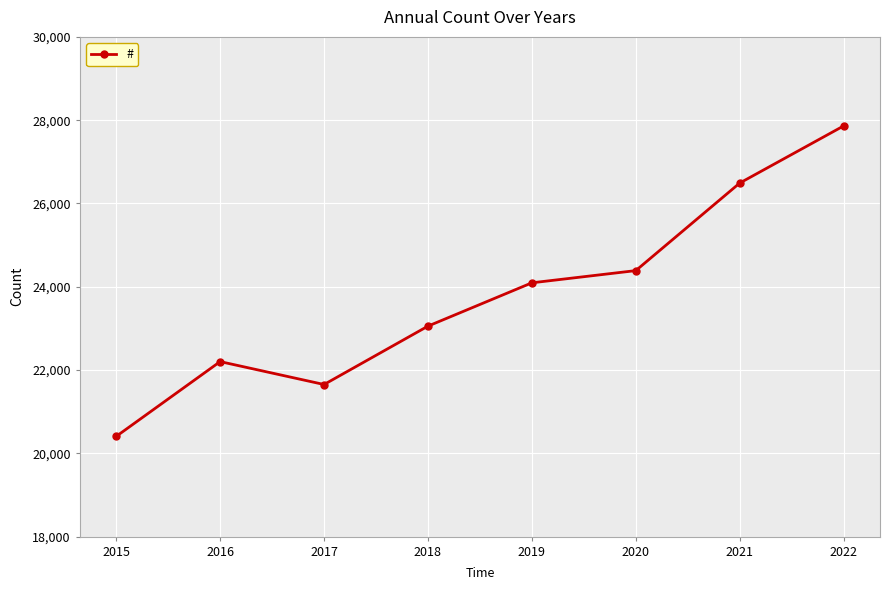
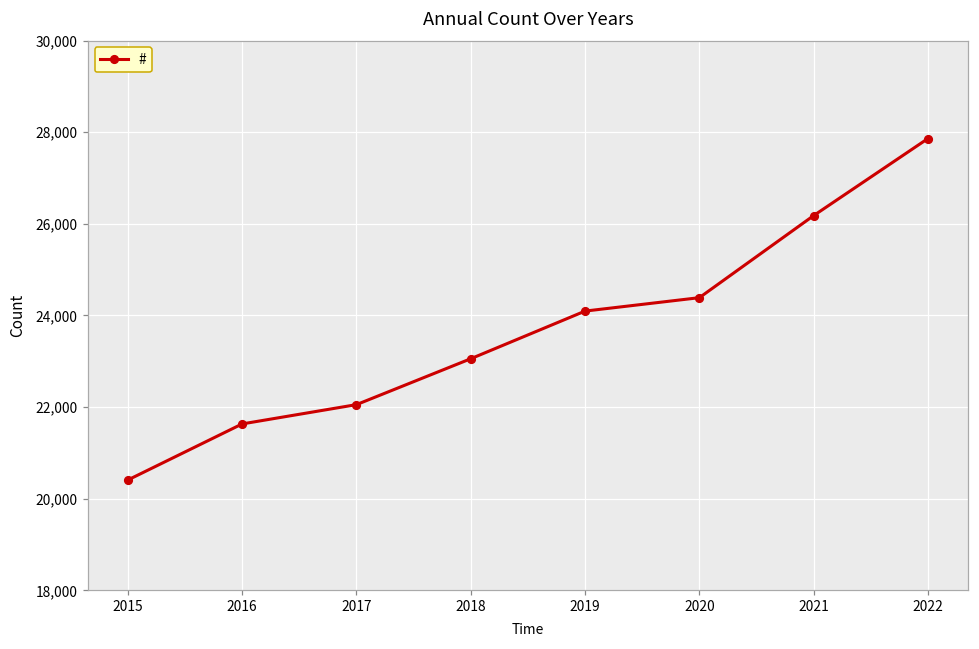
2016: 22,200 -> 21,600
2017: 21,700 -> 22,100
2021: 26,500 -> 26,200
